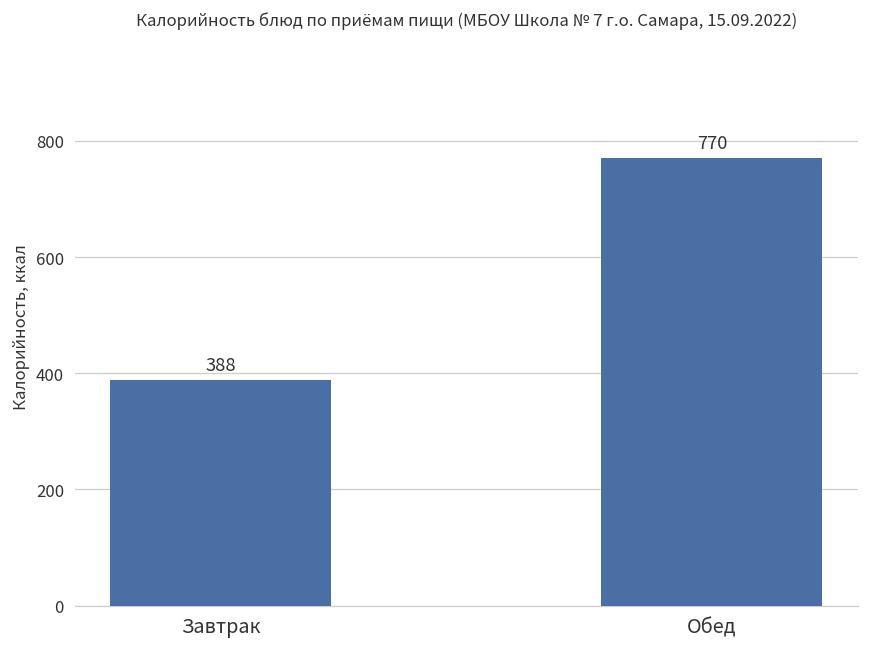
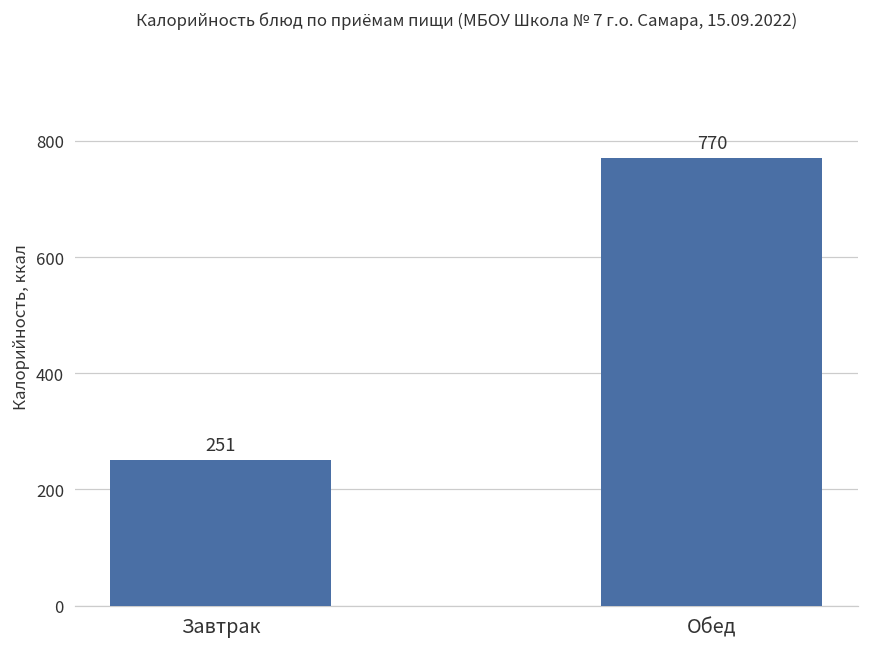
Завтрак: 388 -> 251
